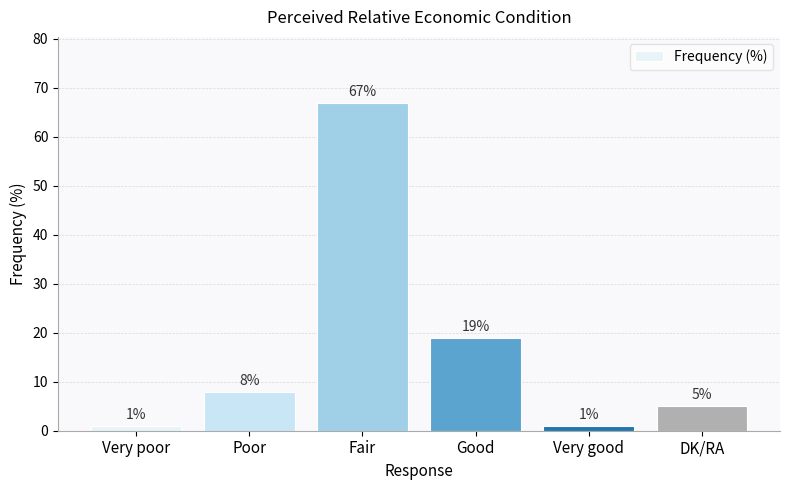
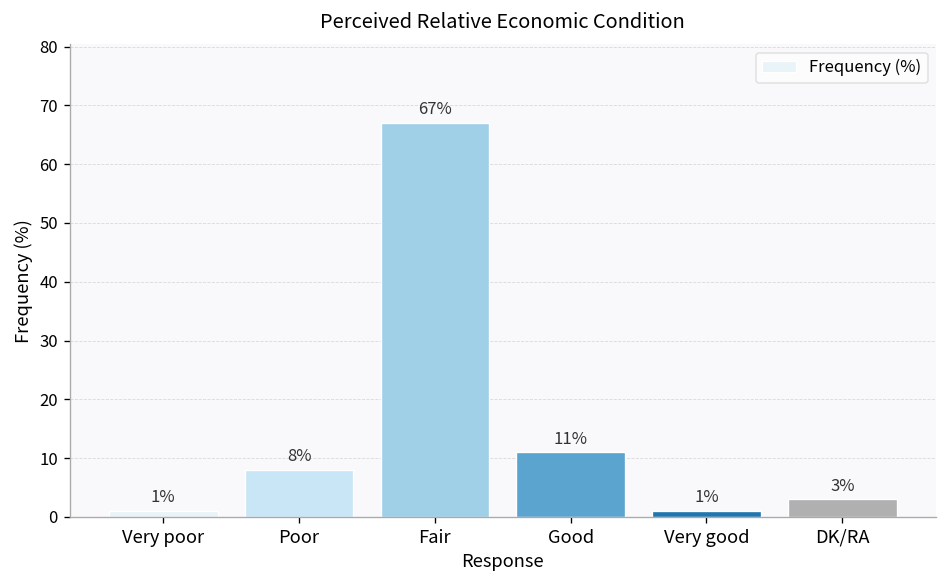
Good: 19% -> 11%
DK/RA: 5% -> 3%
